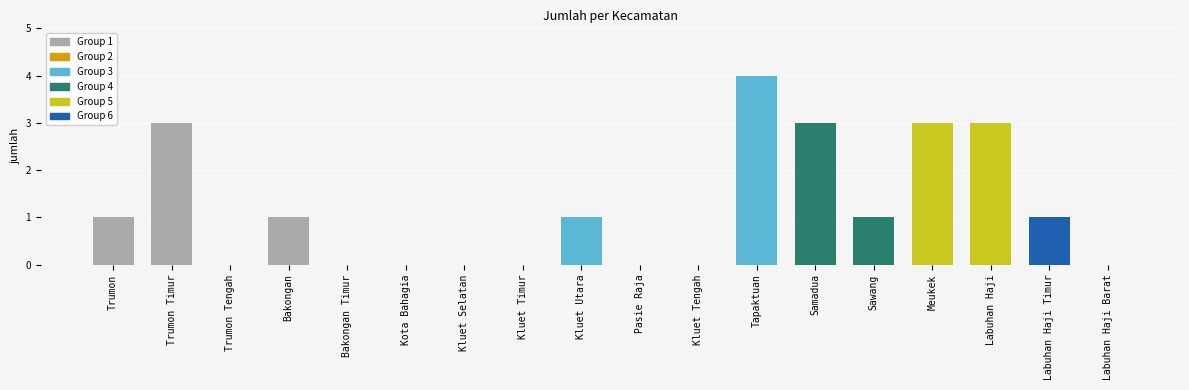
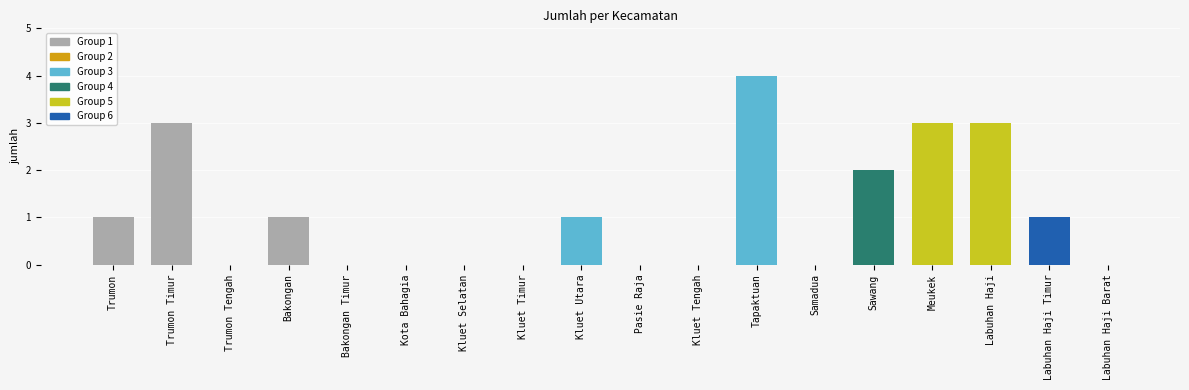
Samadua: 3 -> 0
Sawang: 1 -> 2
